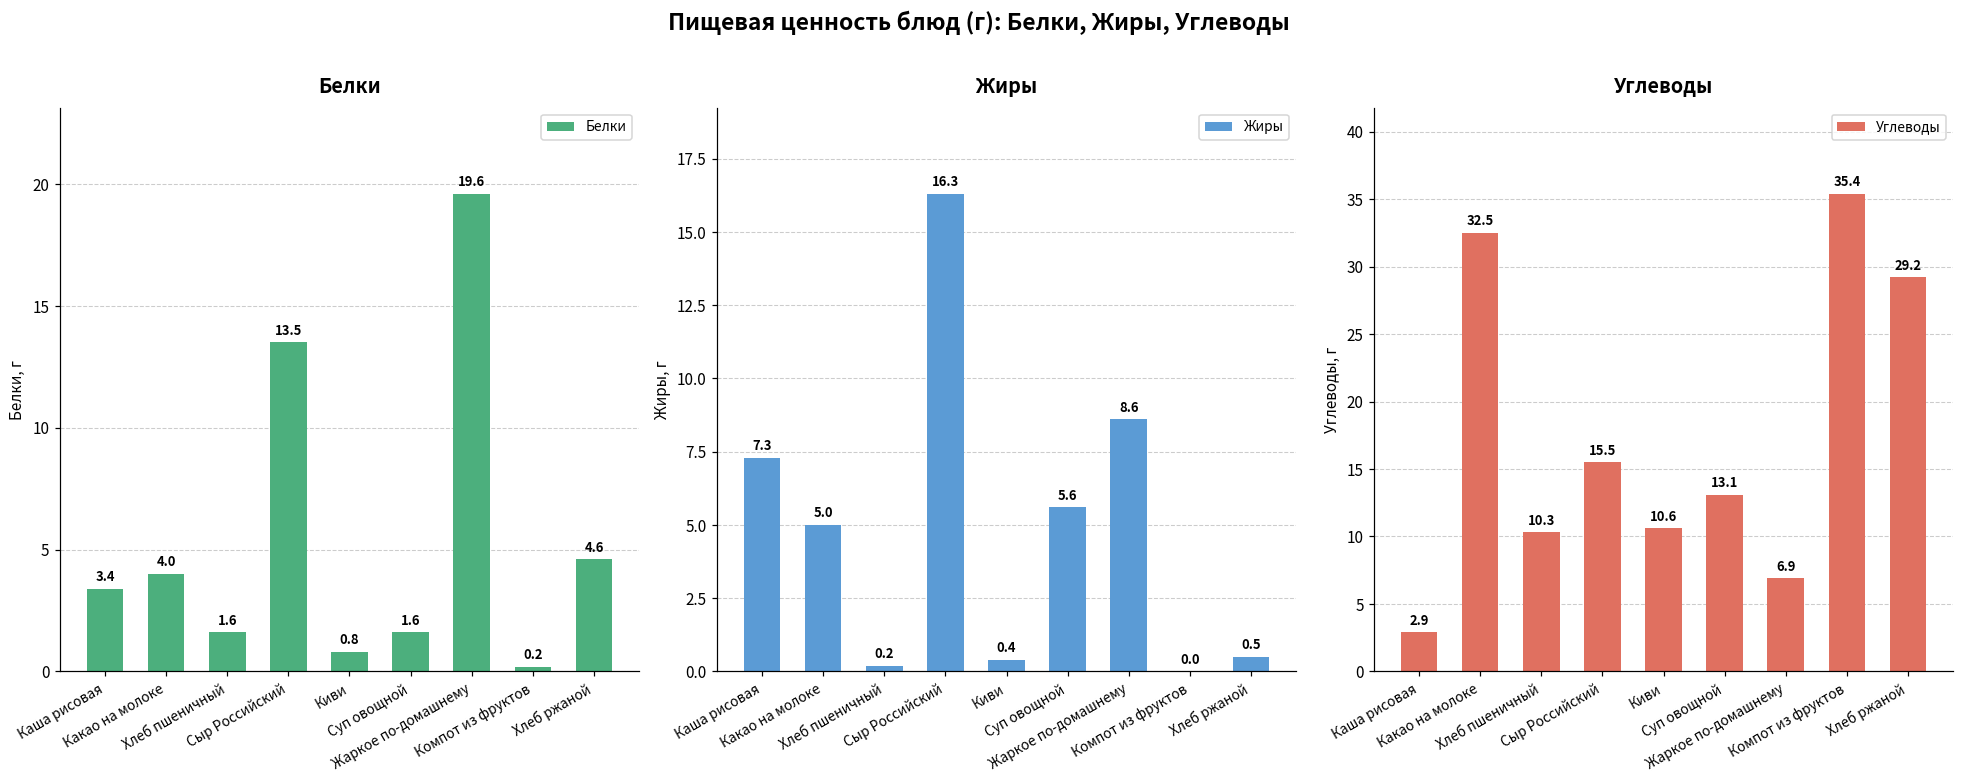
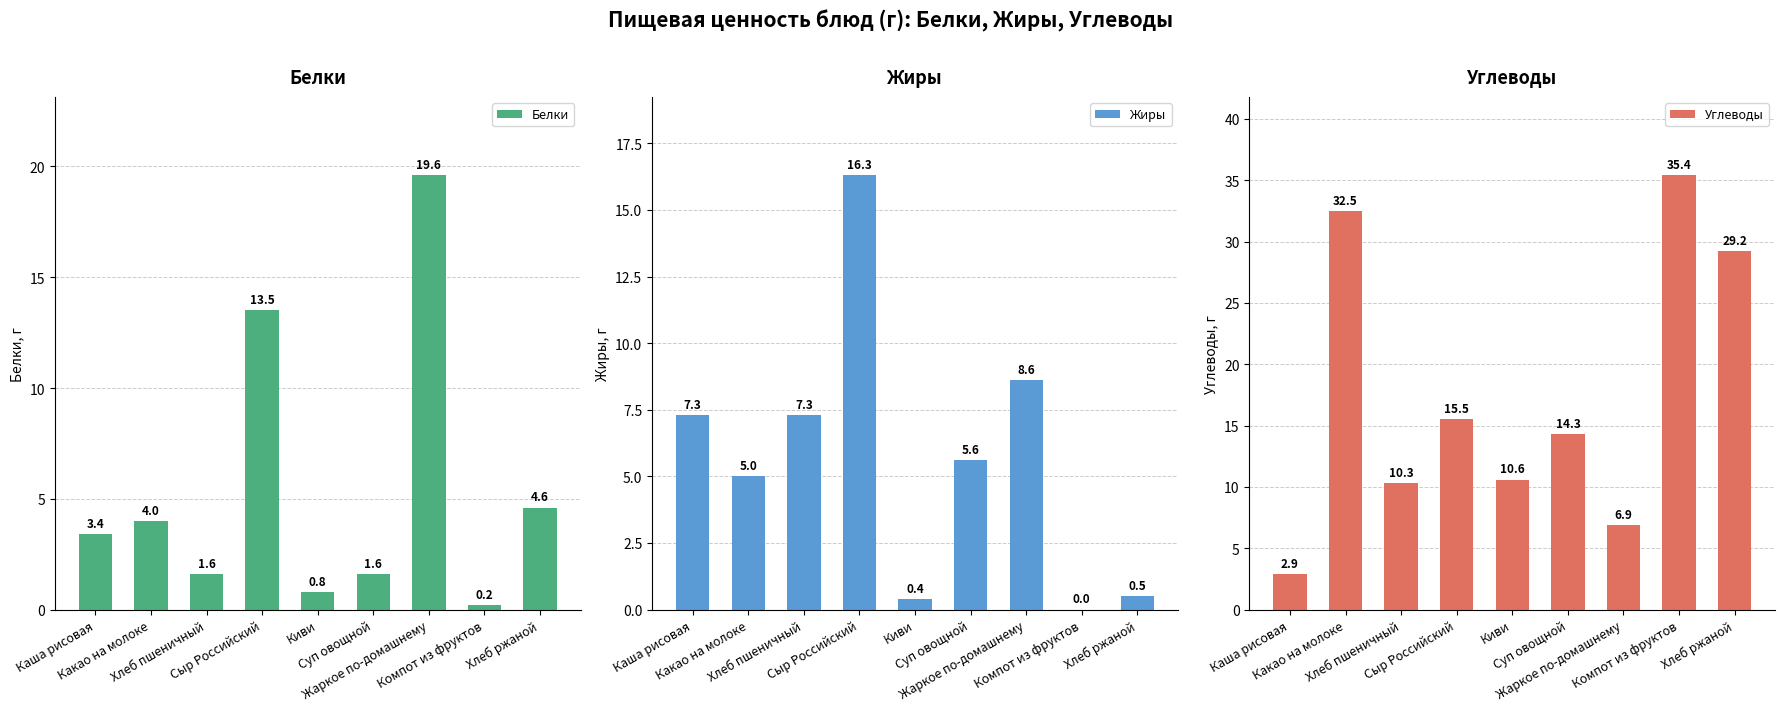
Жиры, Хлеб пшеничный: 0.2 -> 7.3
Углеводы, Суп овощной: 13.1 -> 14.3
